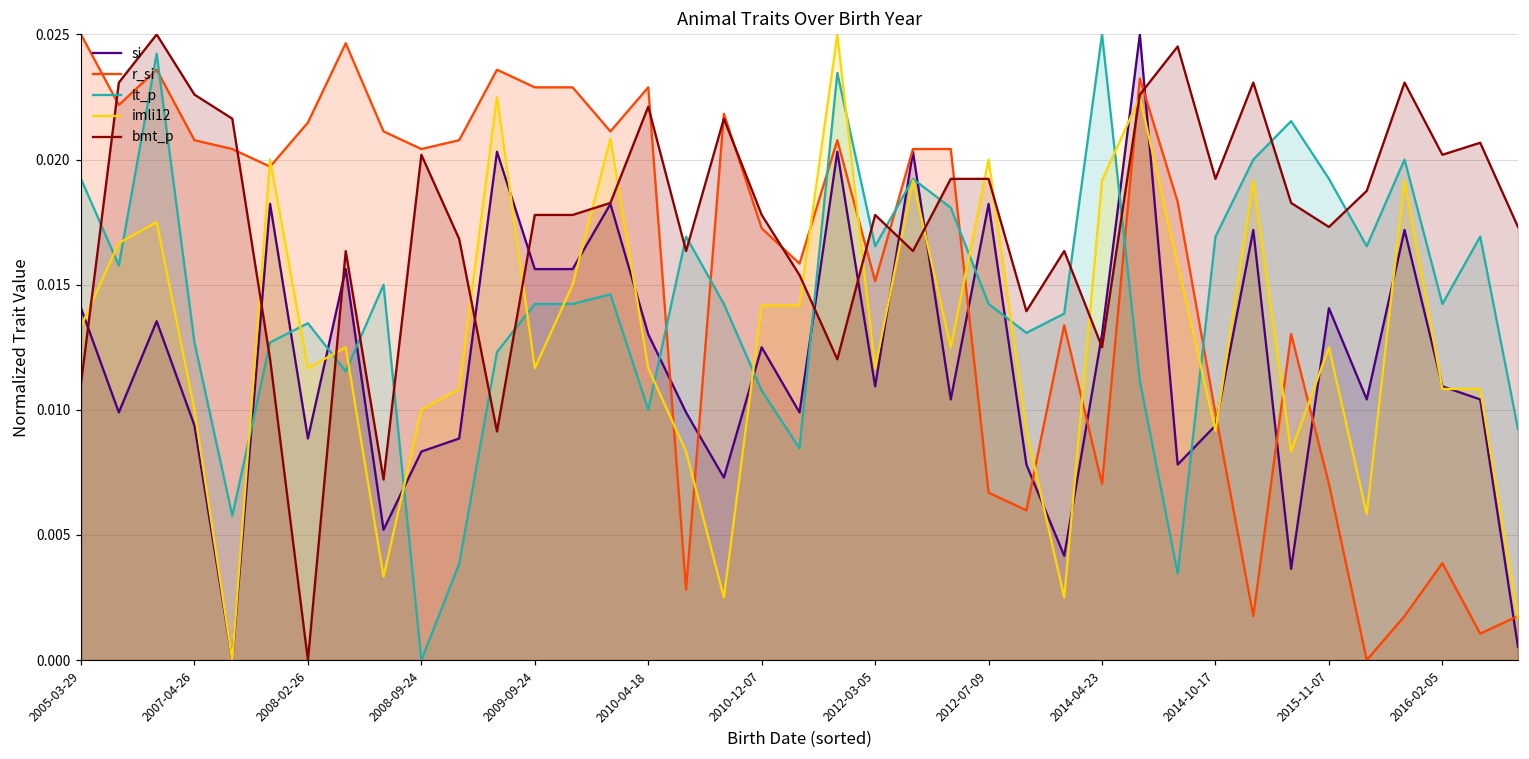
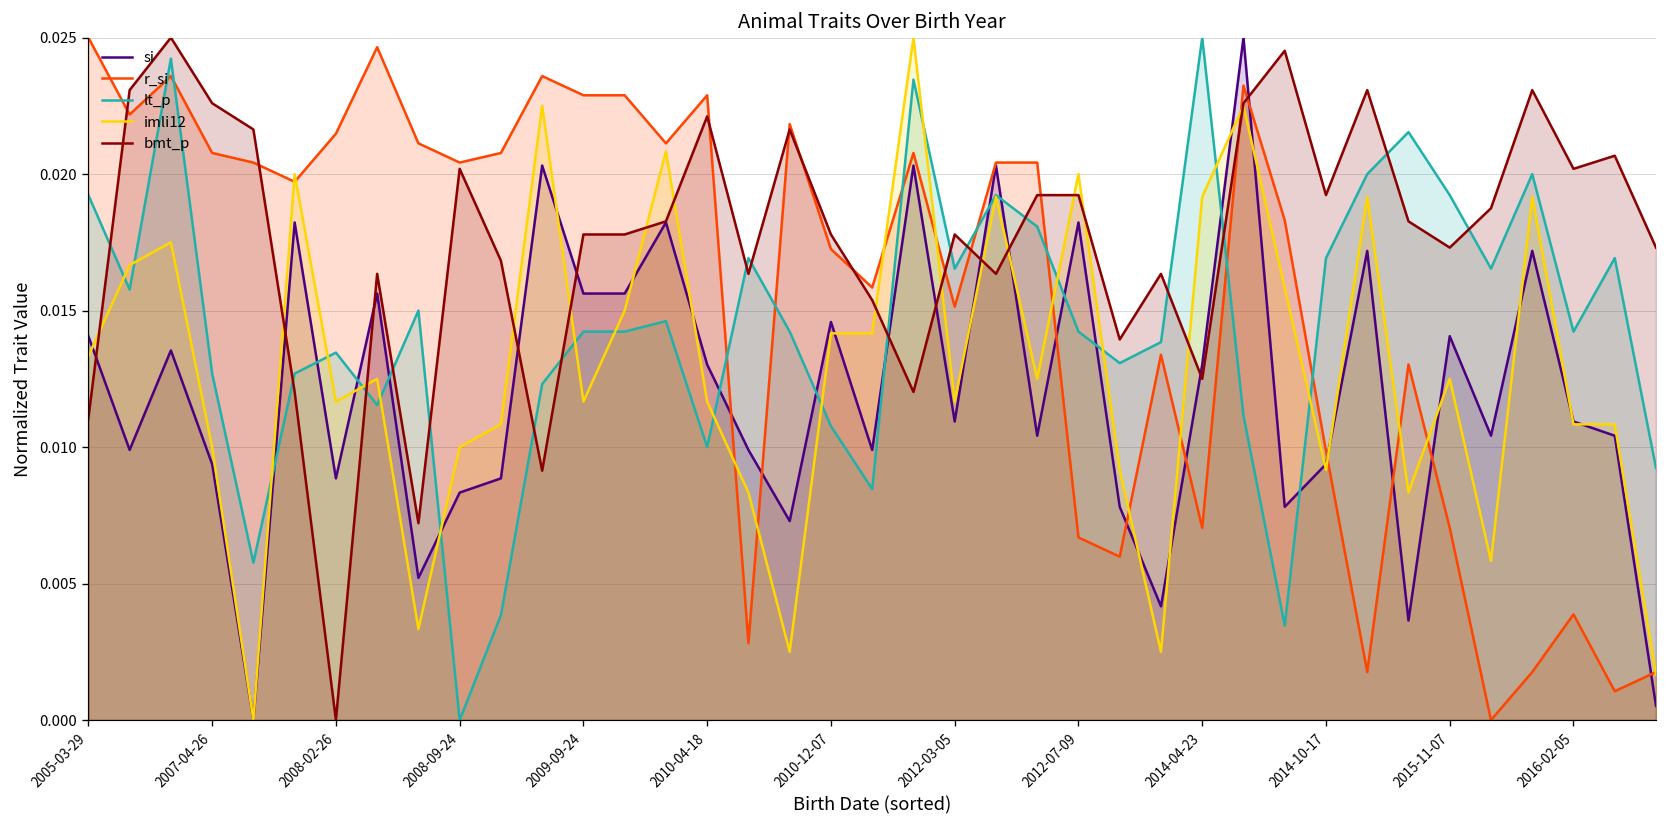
si, 2010-12-07: 0.0125 -> 0.0146
